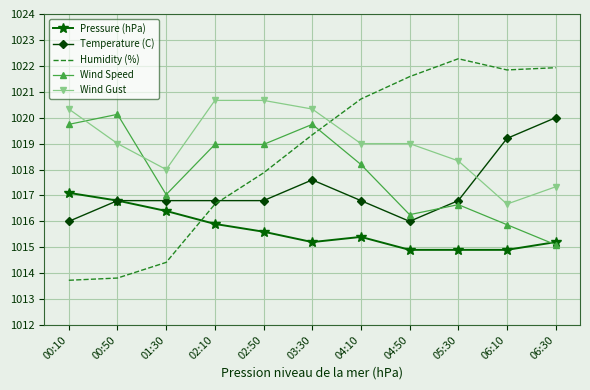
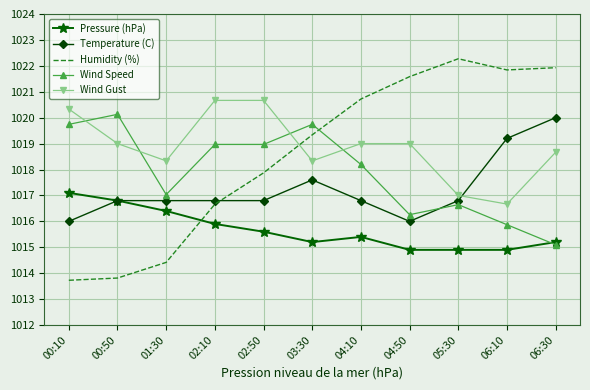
Wind Gust, 01:30: 1018.0 -> 1018.3
Wind Gust, 03:30: 1020.3 -> 1018.3
Wind Gust, 05:30: 1018.3 -> 1017.0
Wind Gust, 06:30: 1017.3 -> 1018.7
